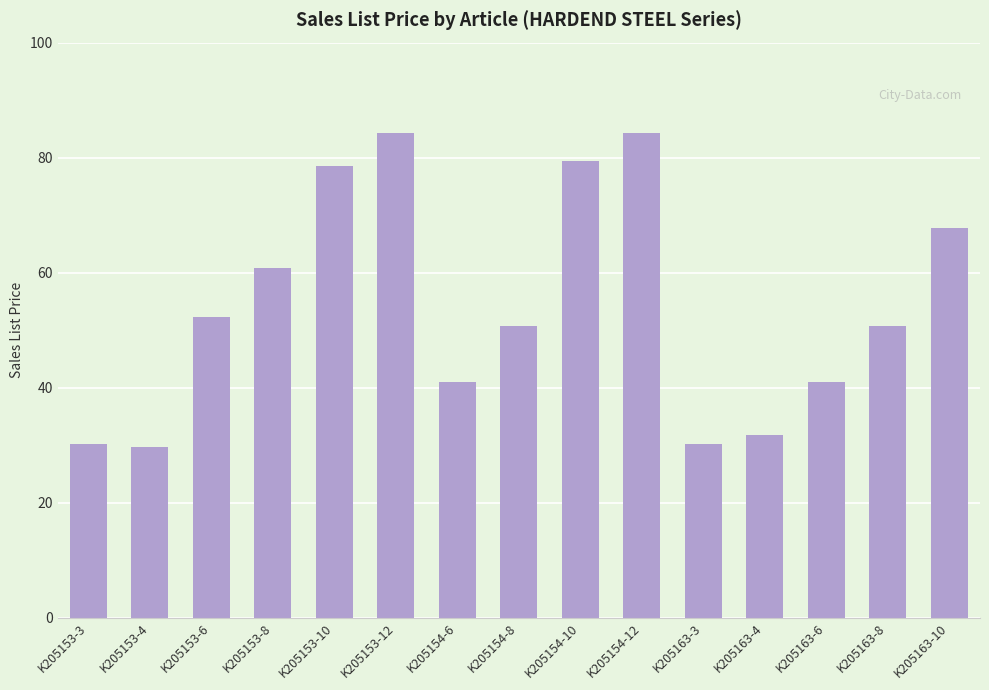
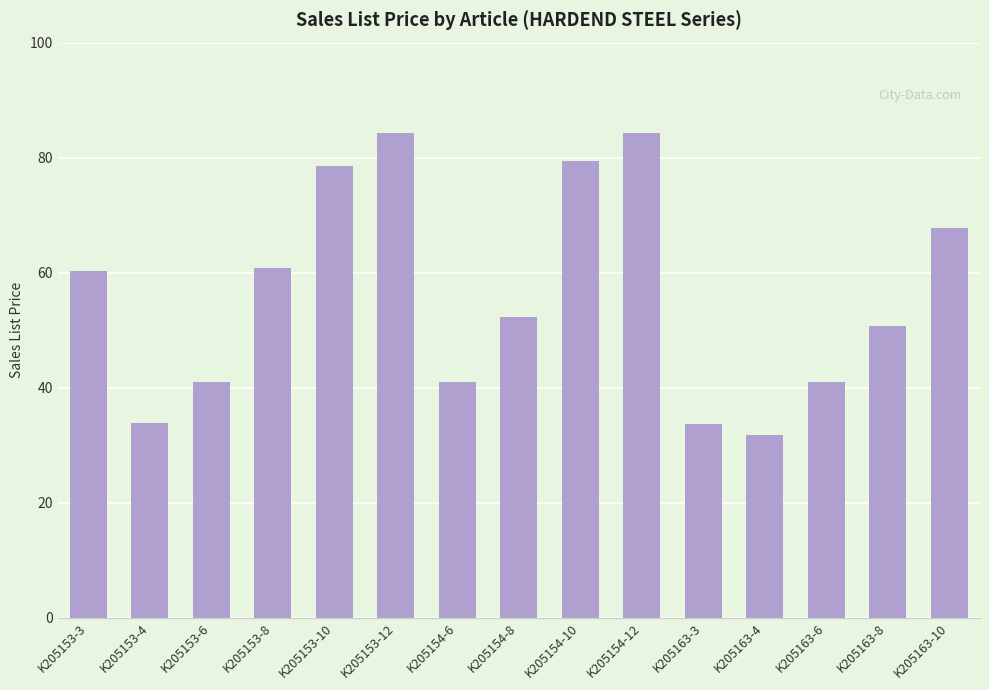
K205153-3: 30 -> 60
K205153-4: 30 -> 34
K205153-6: 52 -> 41
K205154-8: 51 -> 52
K205163-3: 30 -> 34
